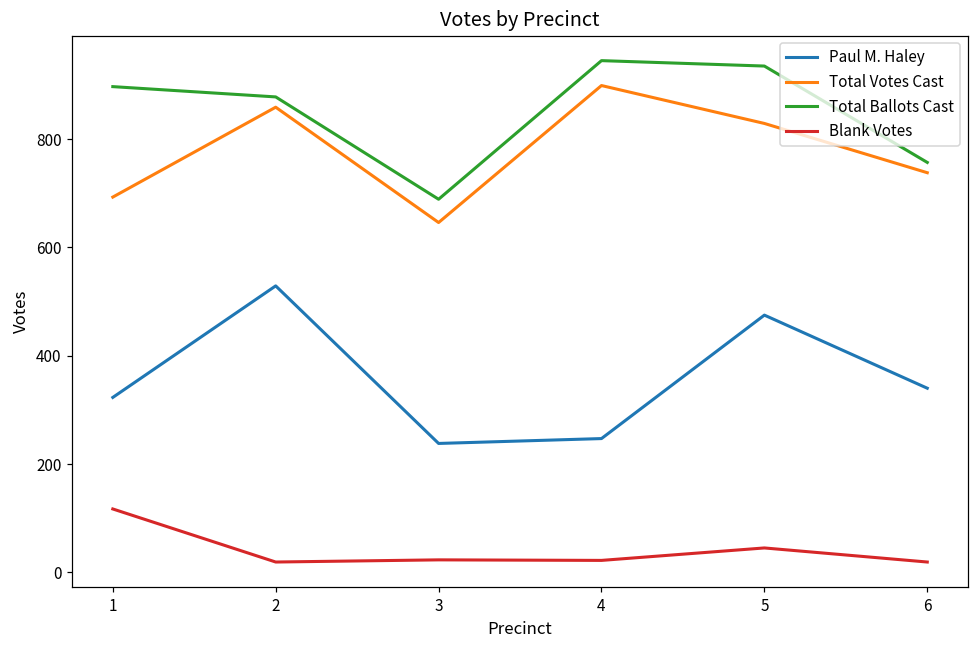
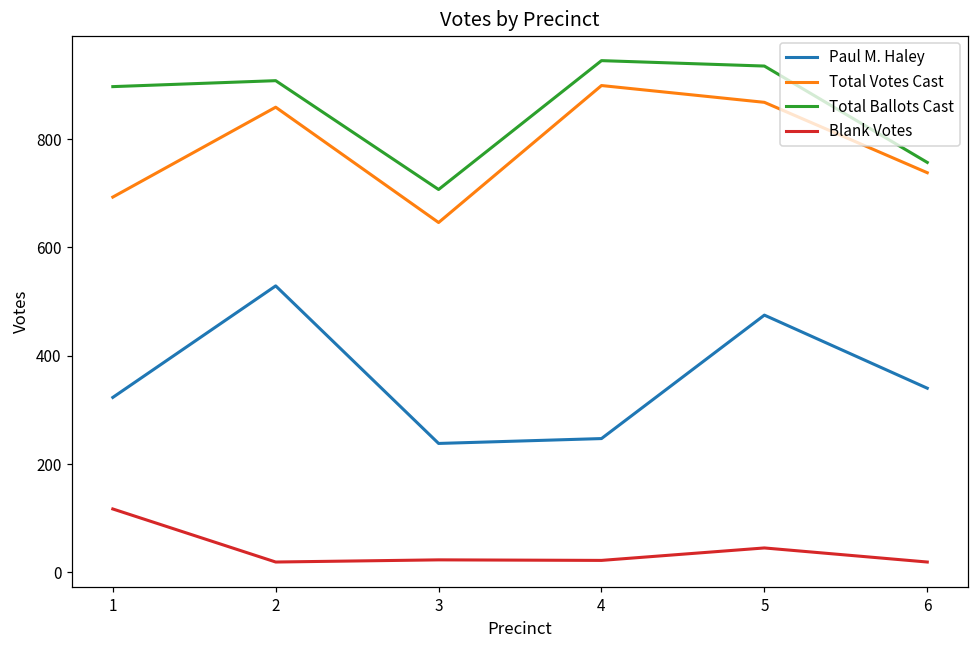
Total Ballots Cast, 2: 880 -> 910
Total Ballots Cast, 3: 690 -> 710
Total Votes Cast, 5: 830 -> 870
